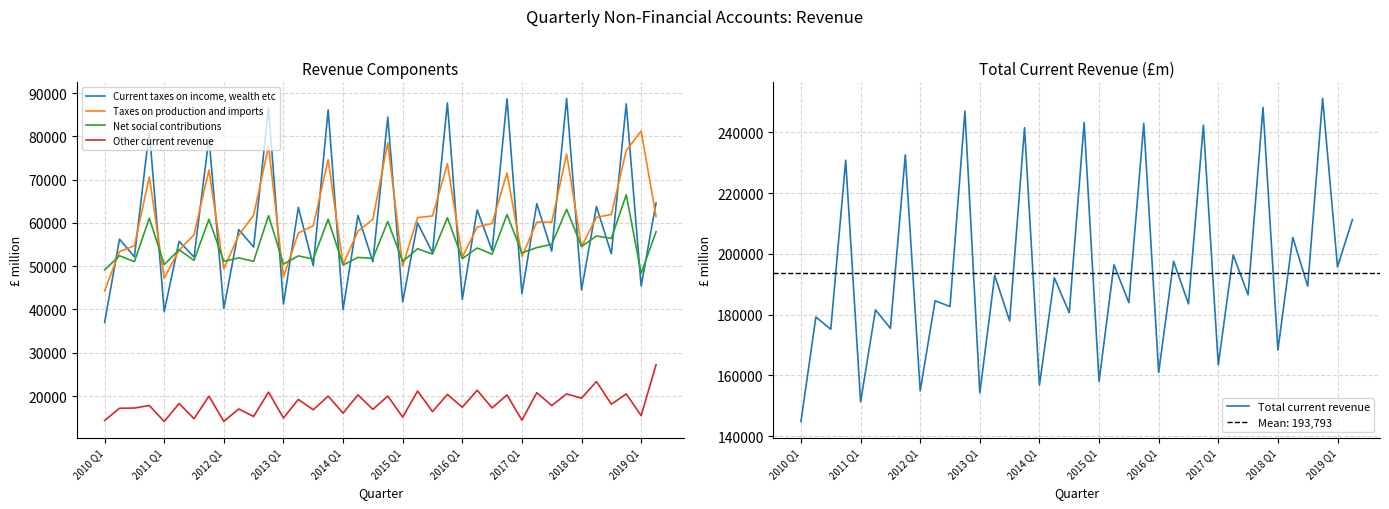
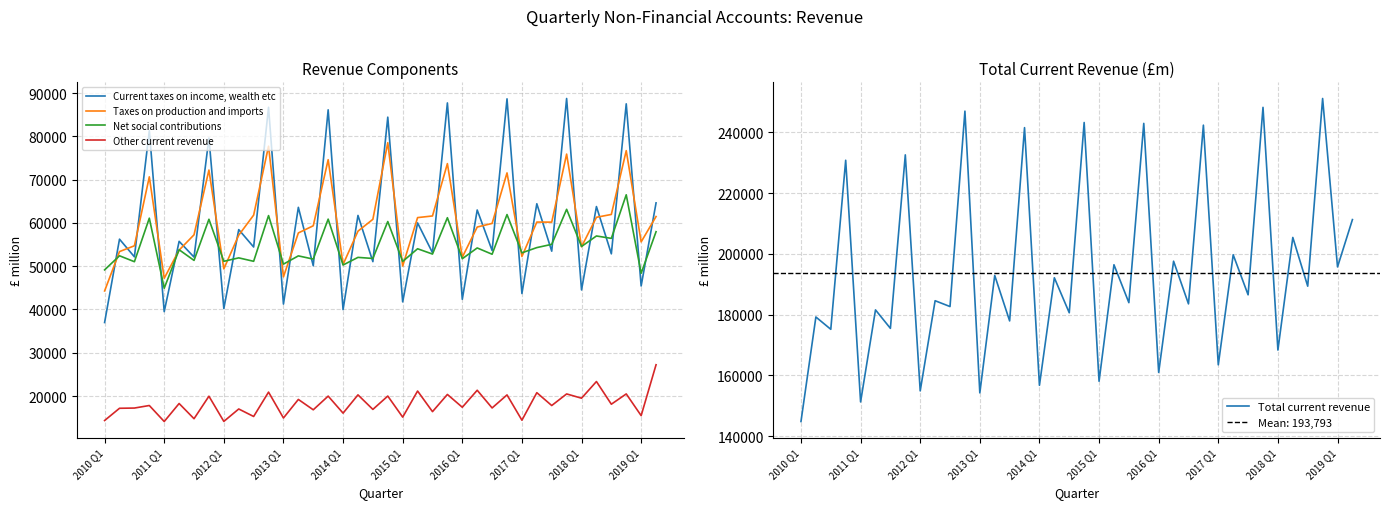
Revenue Components, Net social contributions, 2011 Q1: 50000 -> 45000
Revenue Components, Taxes on production and imports, 2019 Q1: 81000 -> 56000
